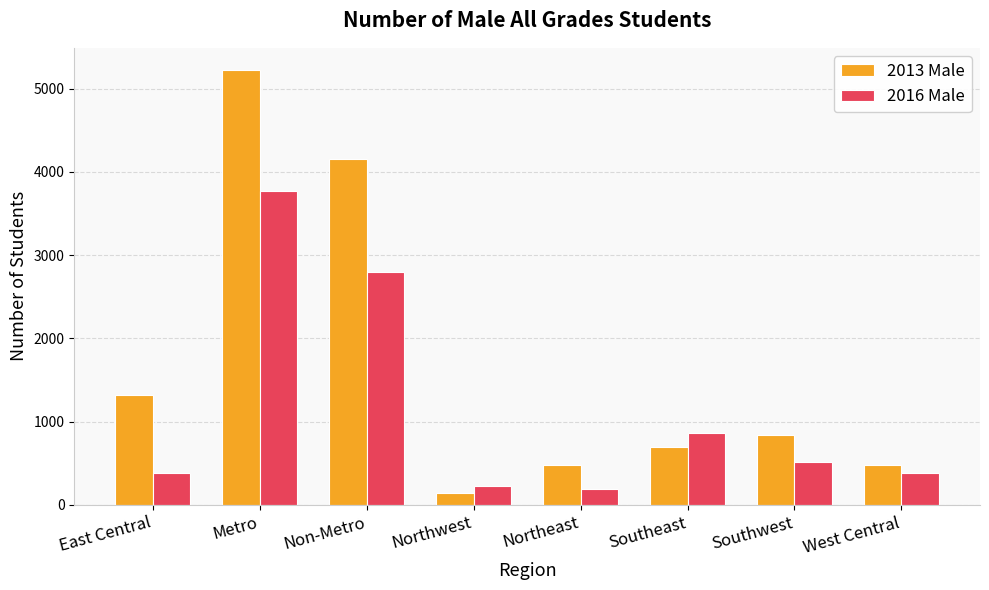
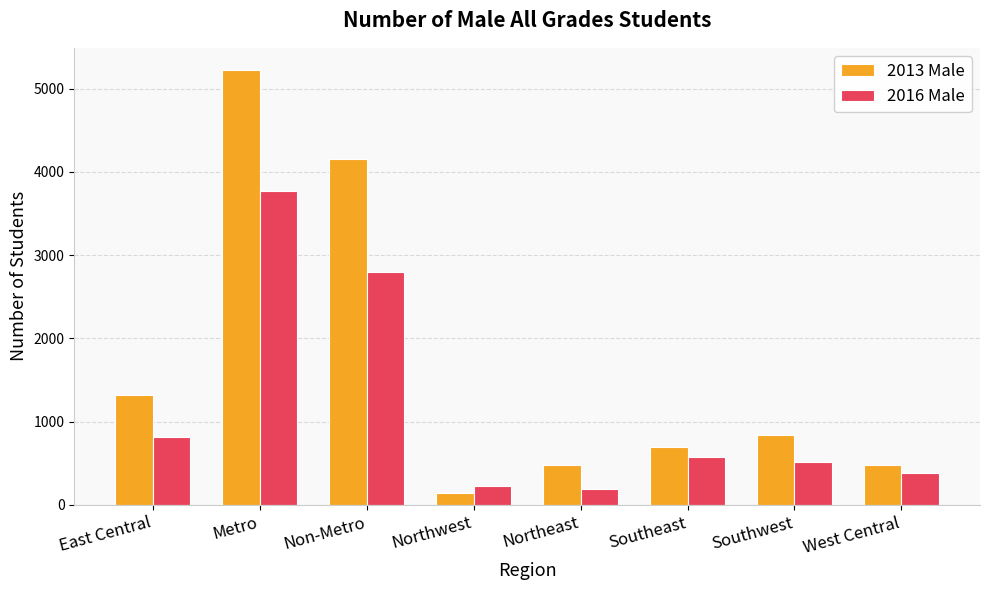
2016 Male, East Central: 400 -> 800
2016 Male, Southeast: 900 -> 600
